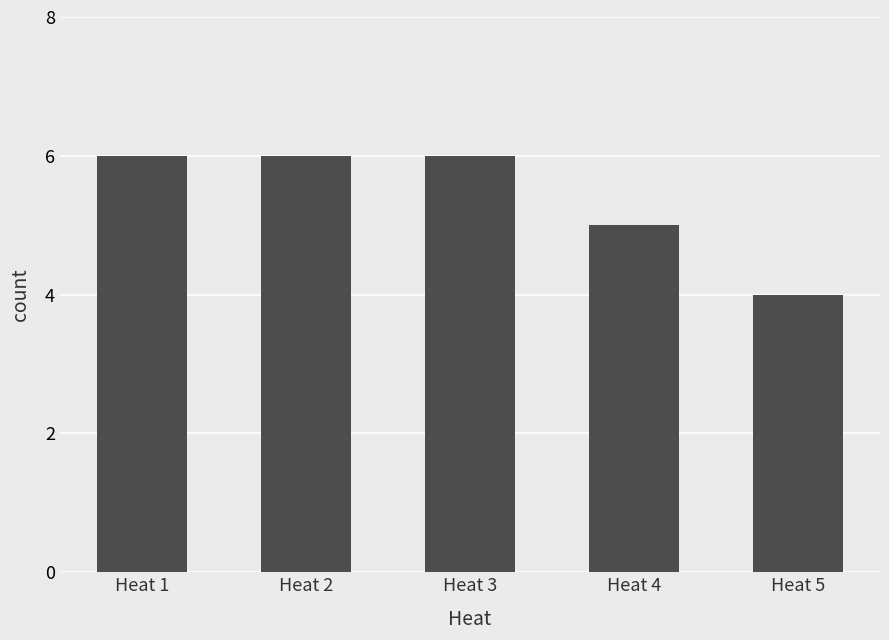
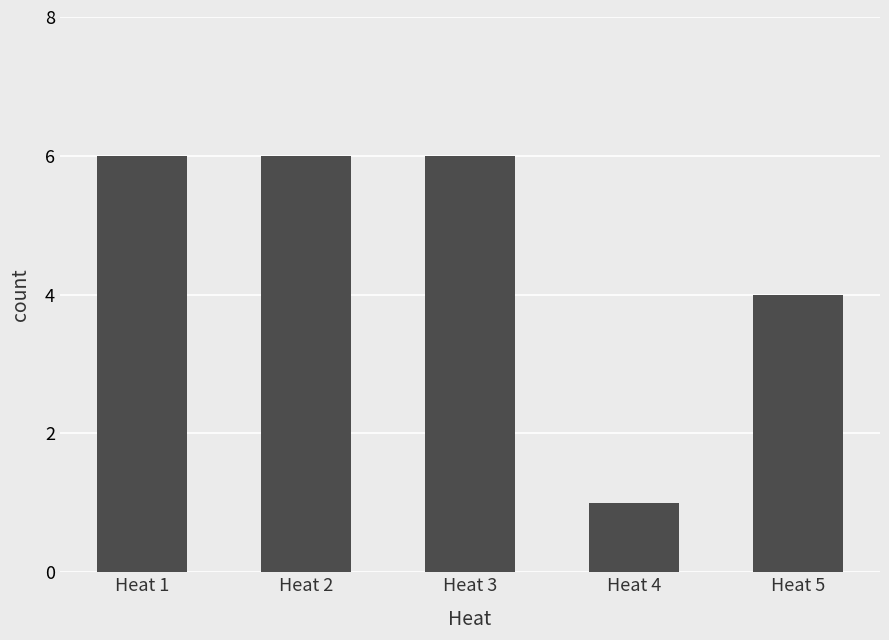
Heat 4: 5 -> 1
